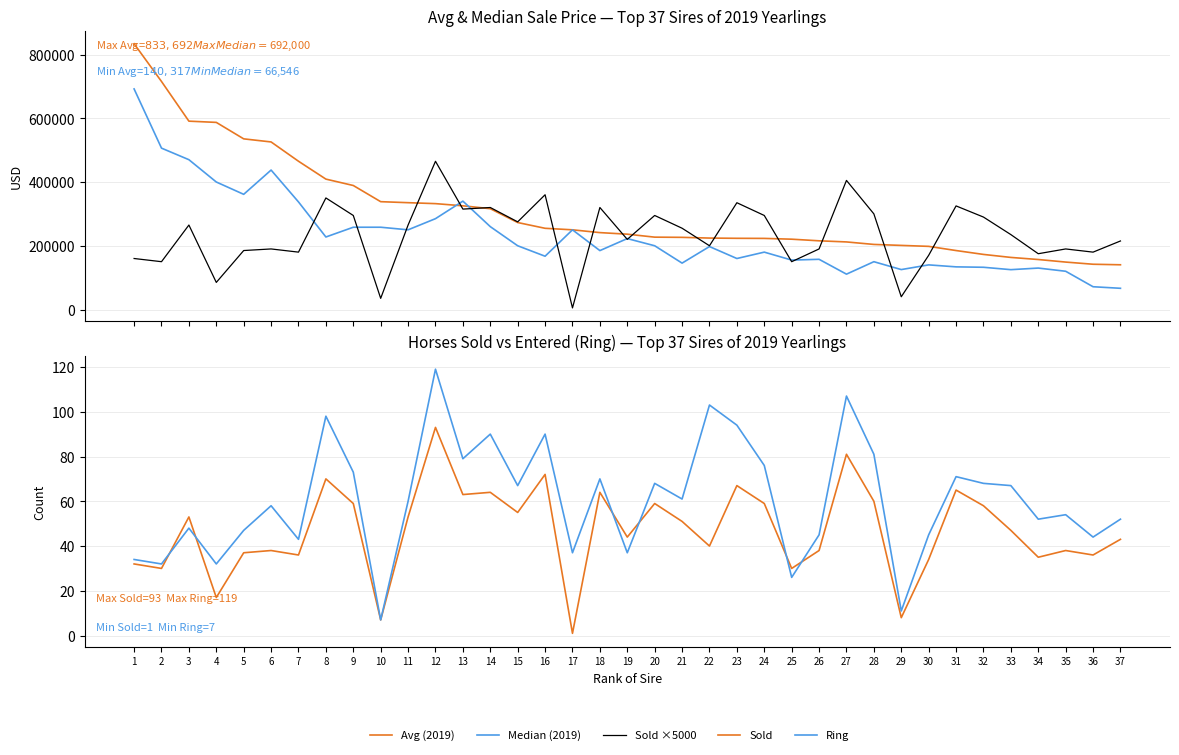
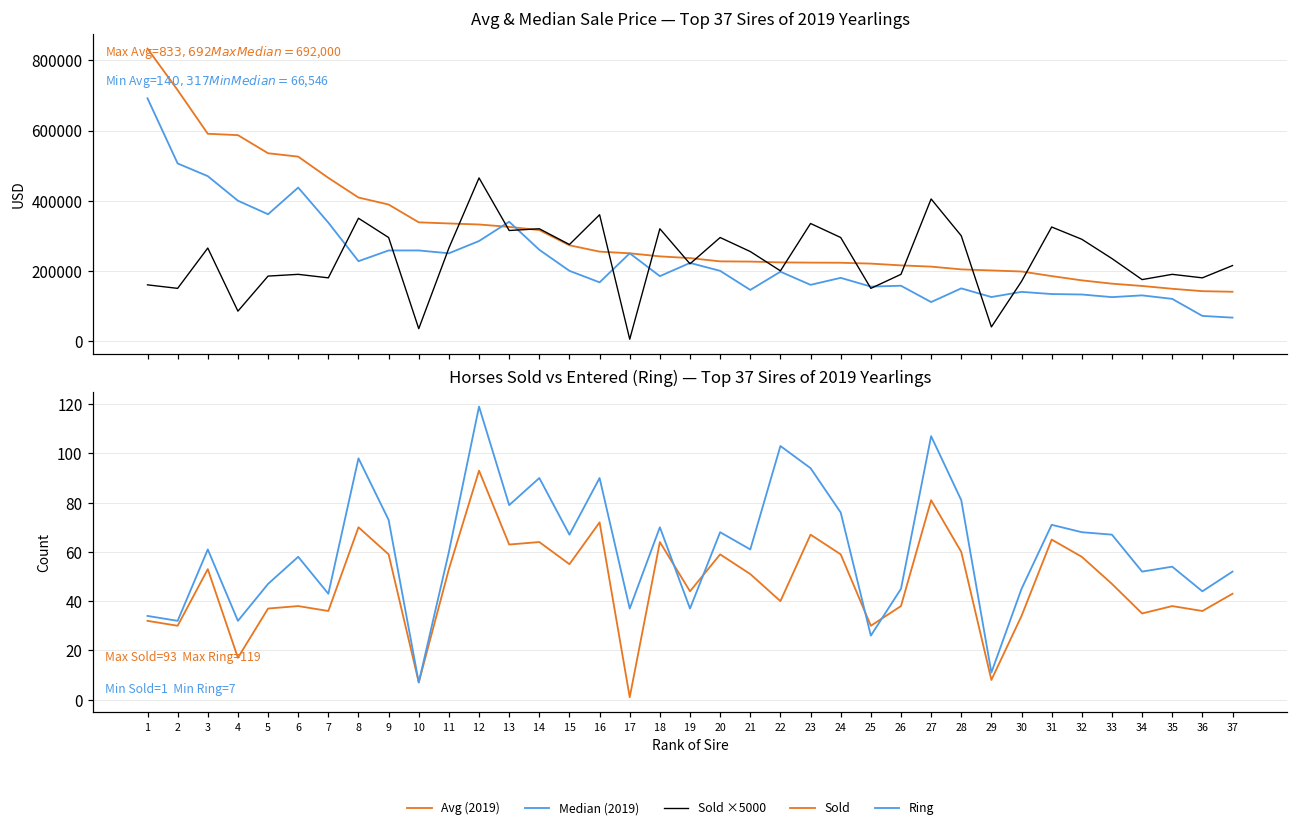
Horses Sold vs Entered (Ring) — Top 37 Sires of 2019 Yearlings, Ring, 3: 48 -> 61
